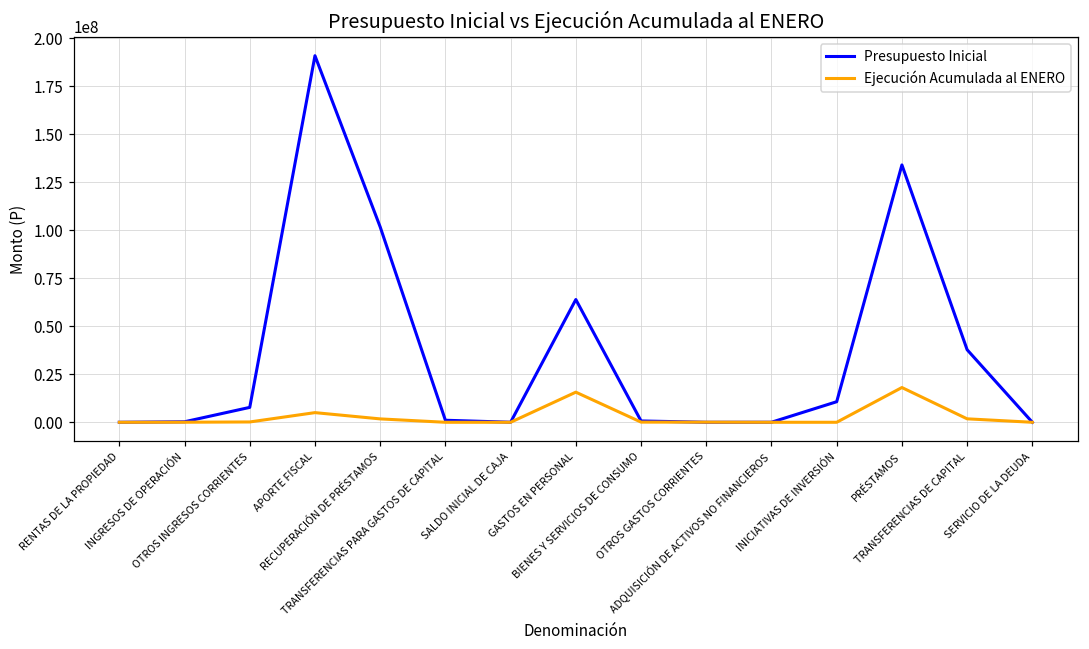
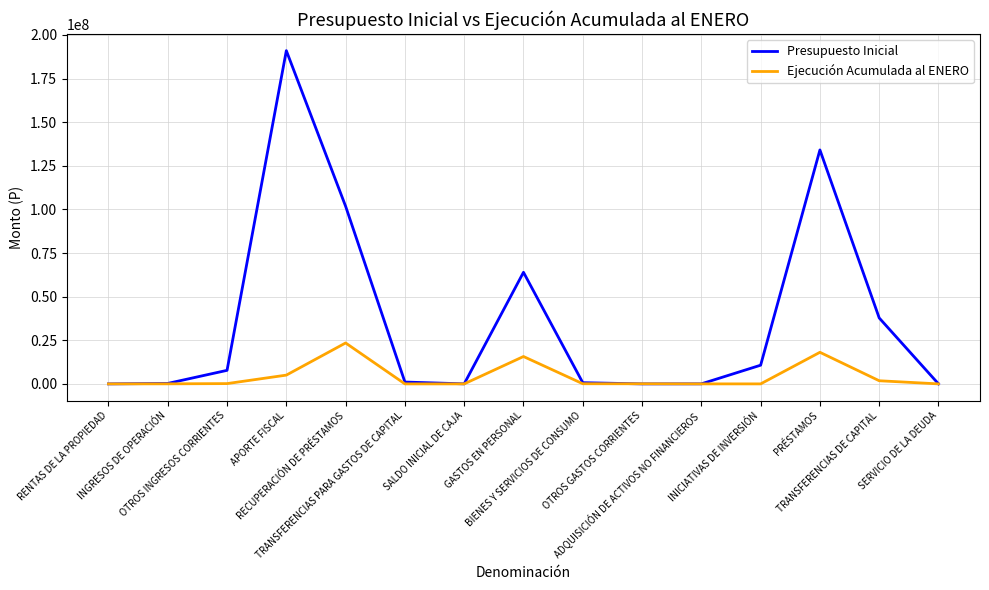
Ejecución Acumulada al ENERO, RECUPERACIÓN DE PRÉSTAMOS: 2000000 -> 23000000
